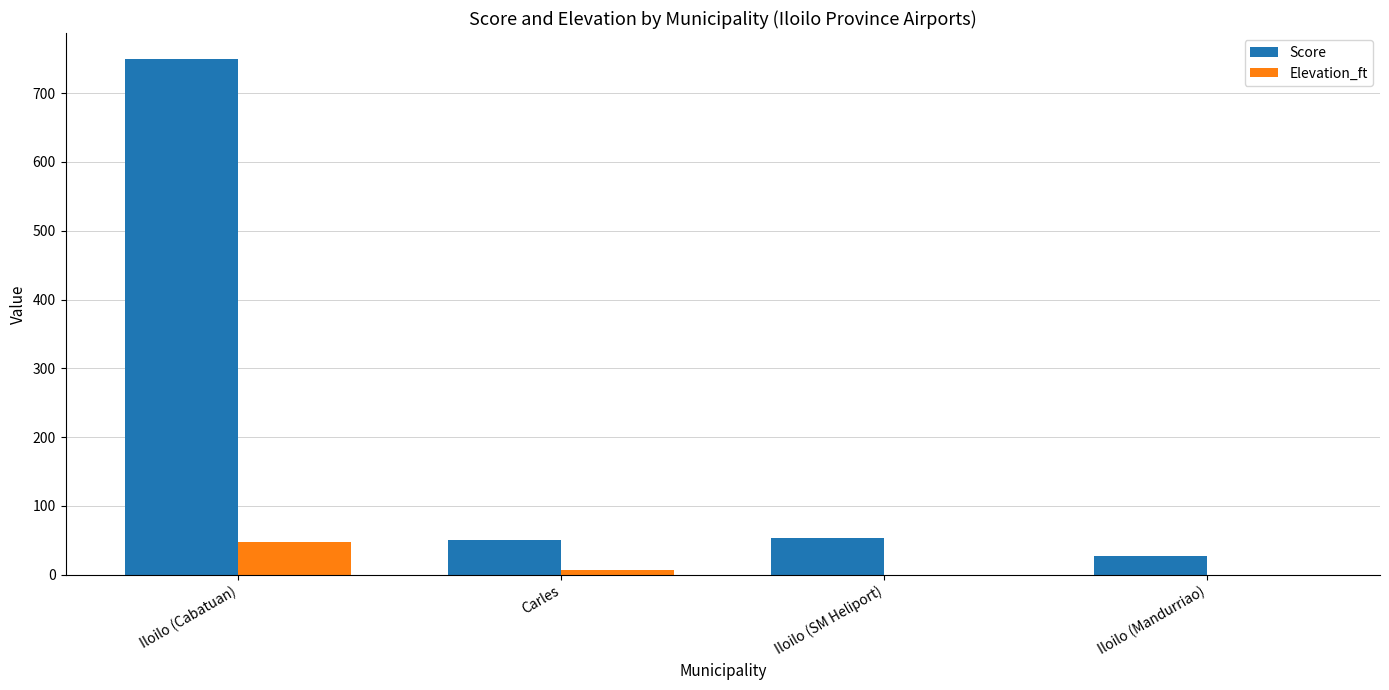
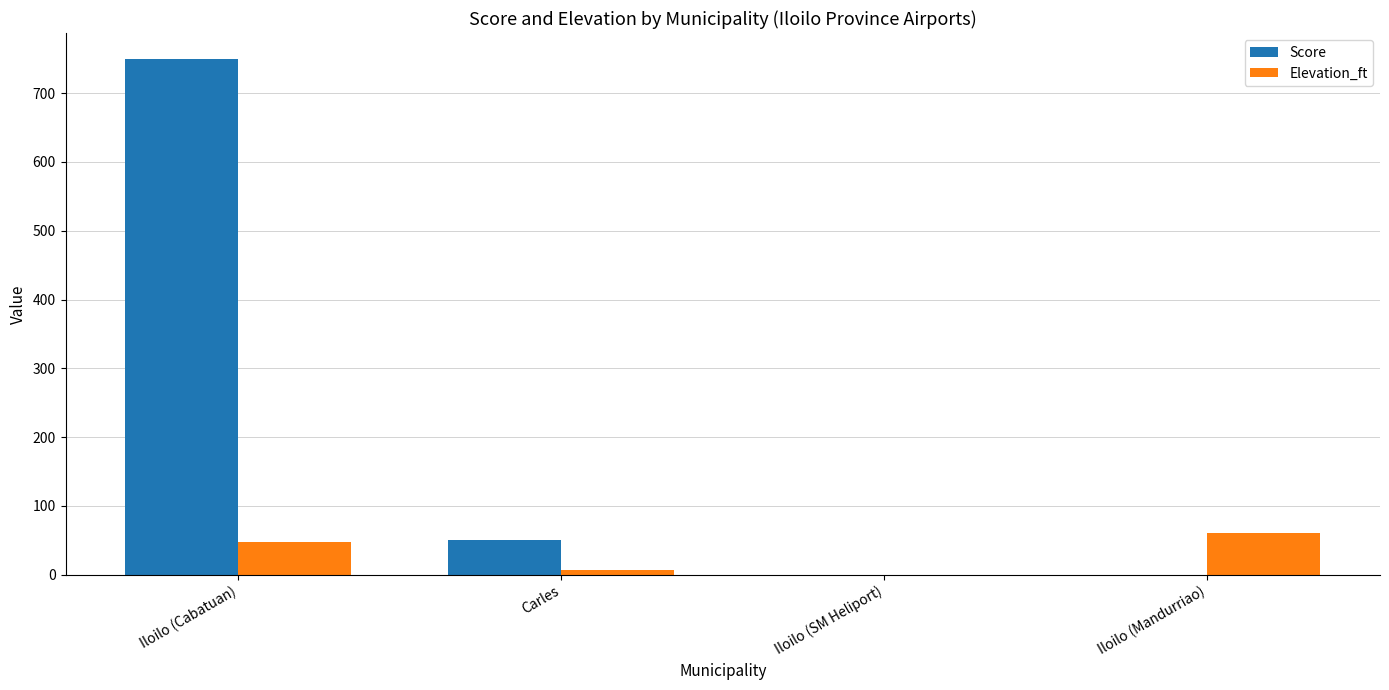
Score, Iloilo (SM Heliport): 50 -> 0
Score, Iloilo (Mandurriao): 30 -> 0
Elevation_ft, Iloilo (Mandurriao): 0 -> 60
